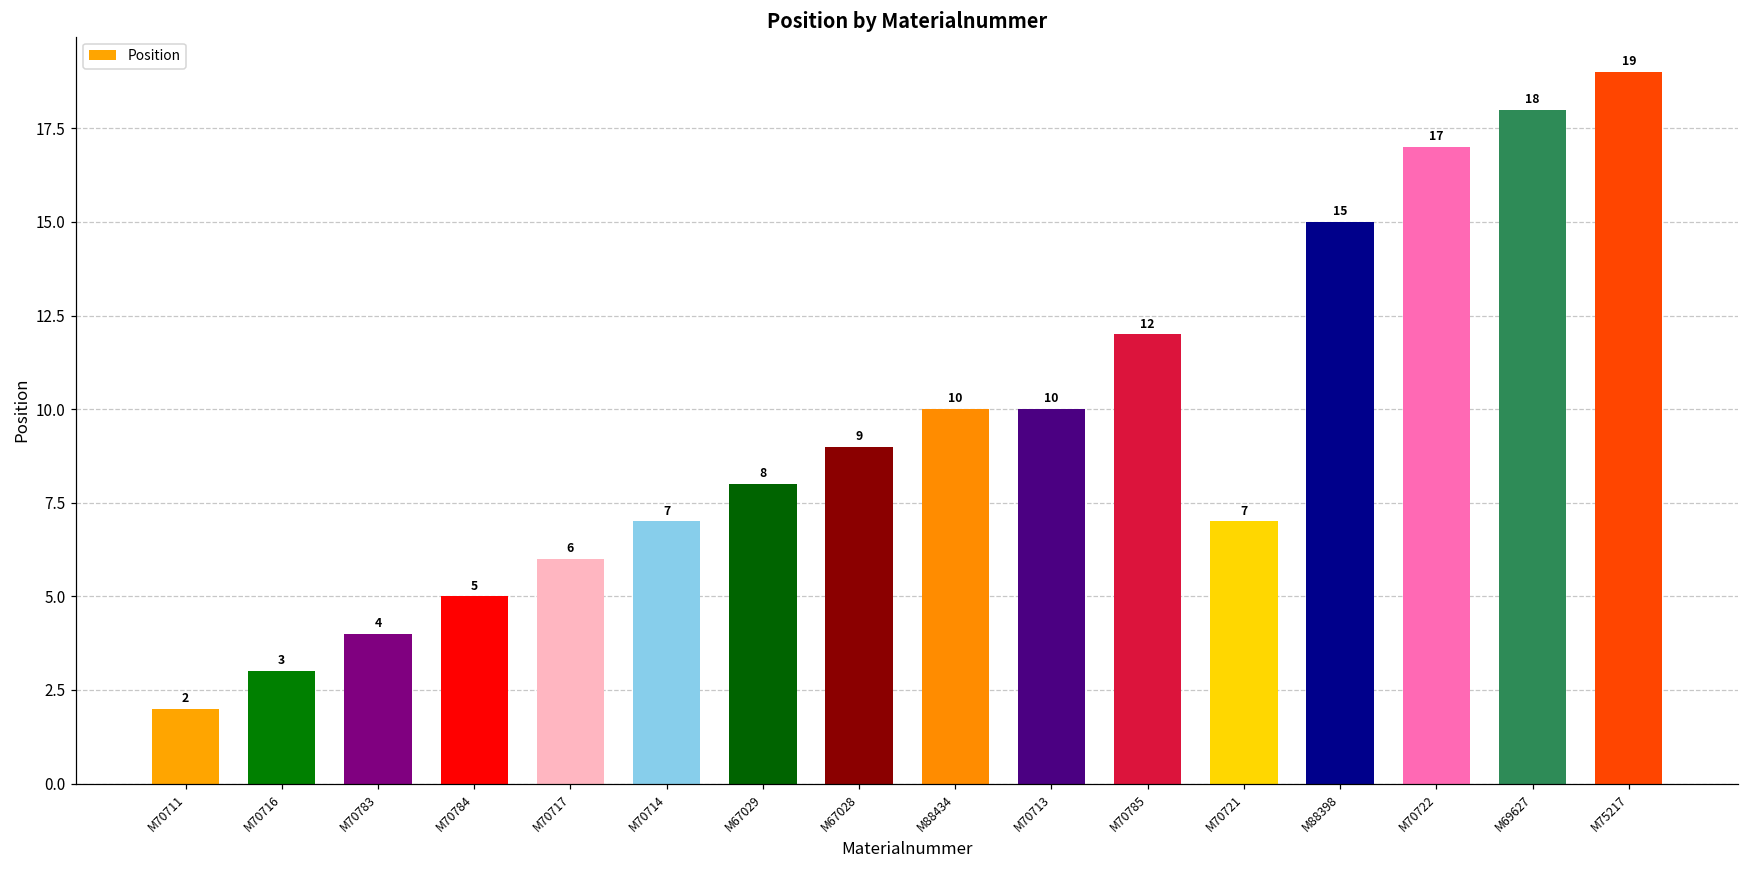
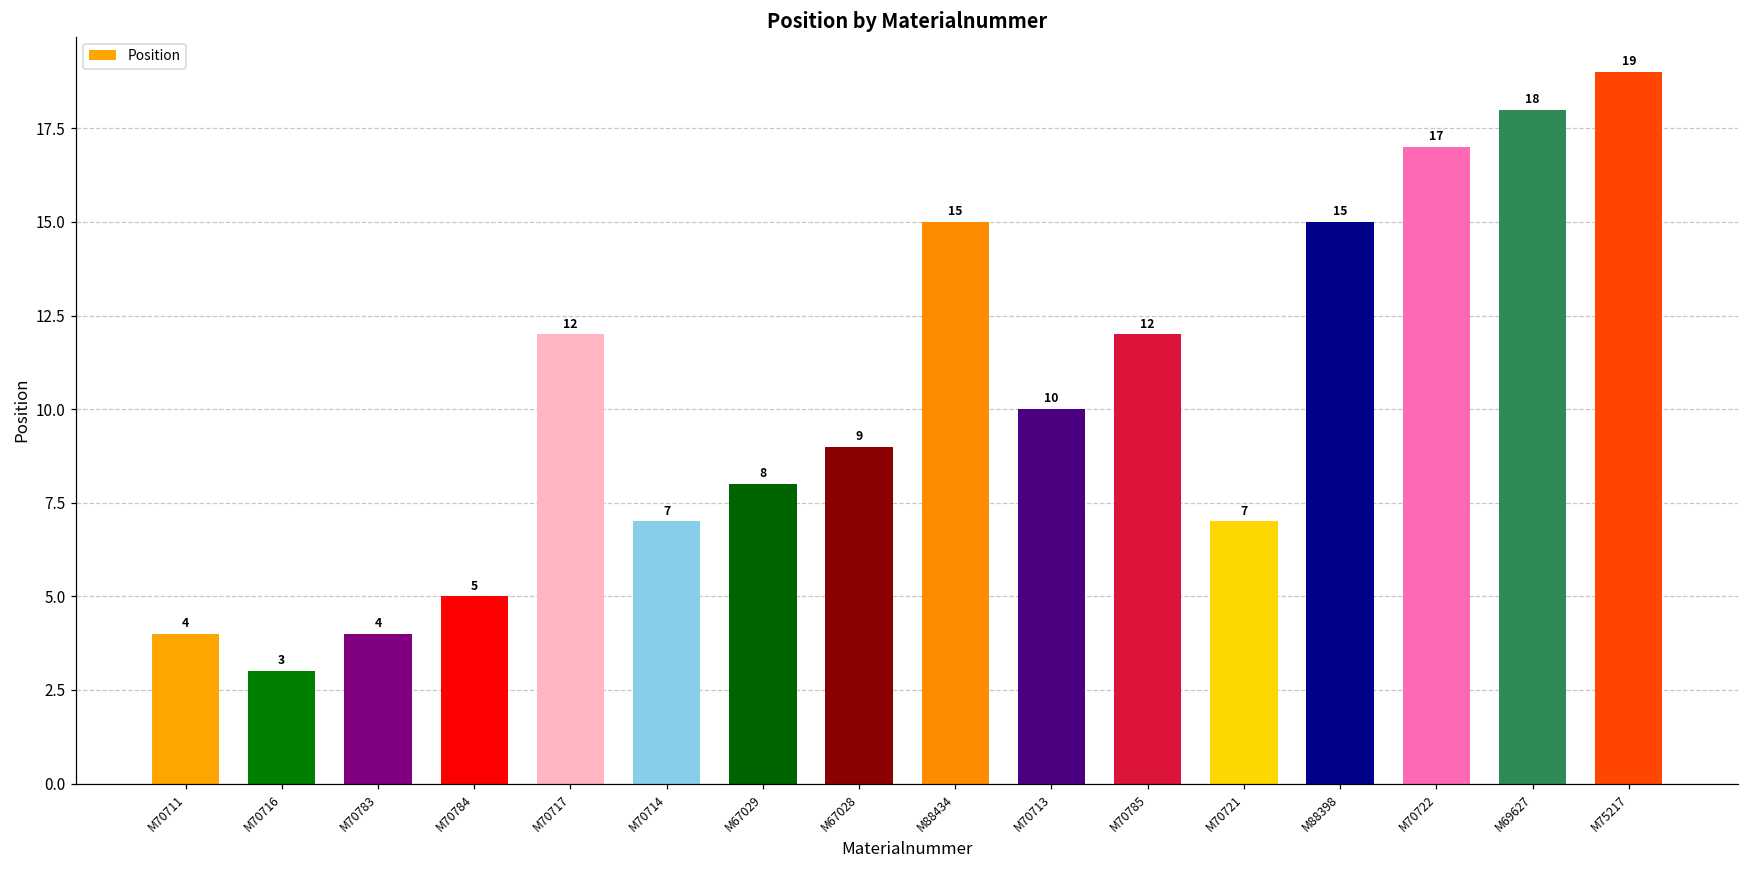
M70711: 2 -> 4
M70717: 6 -> 12
M88434: 10 -> 15
